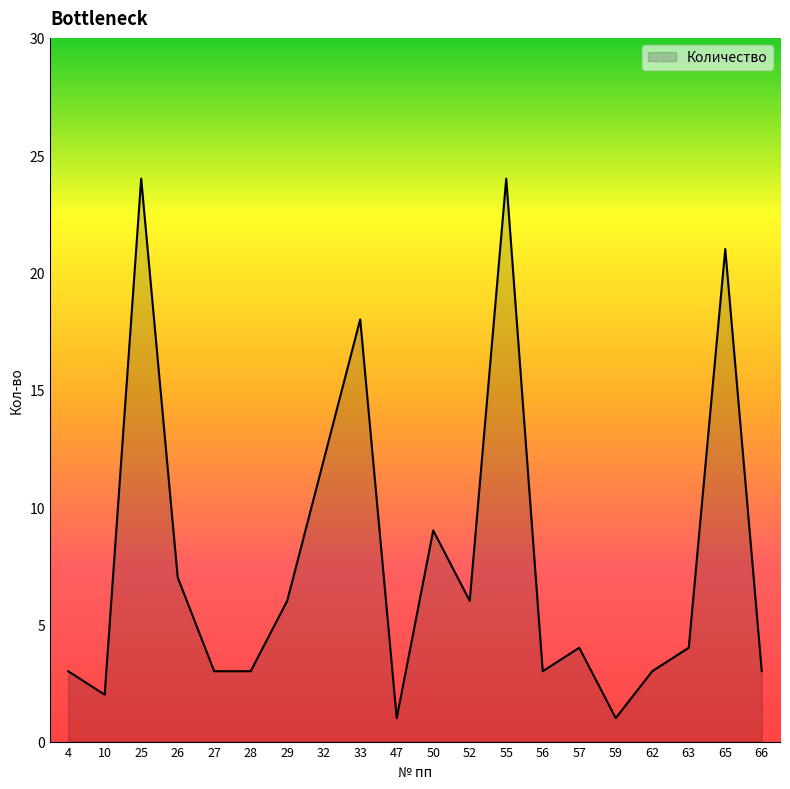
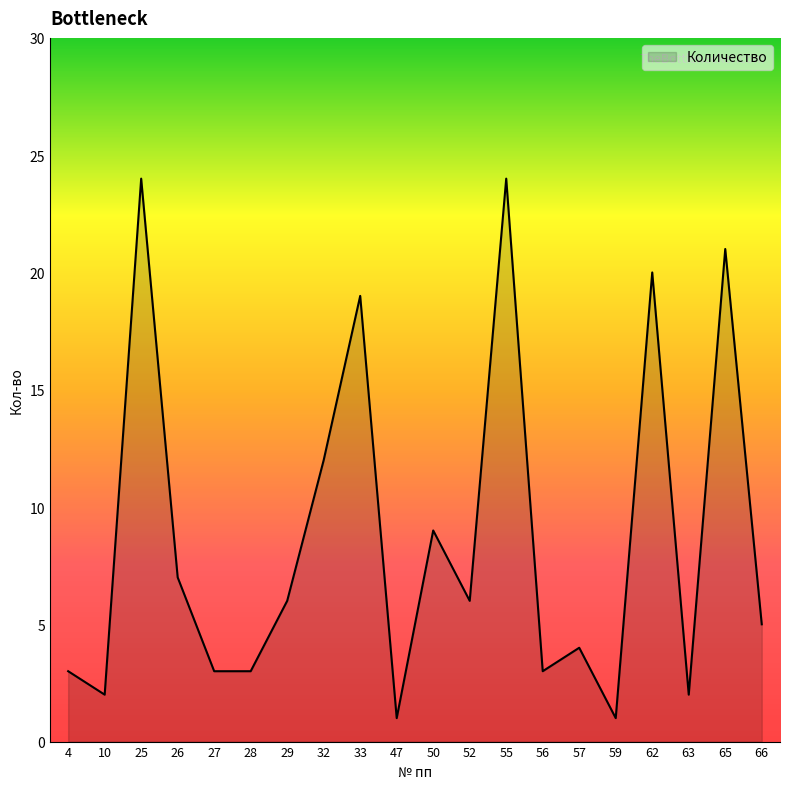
33: 18 -> 19
62: 3 -> 20
63: 4 -> 2
66: 3 -> 5
